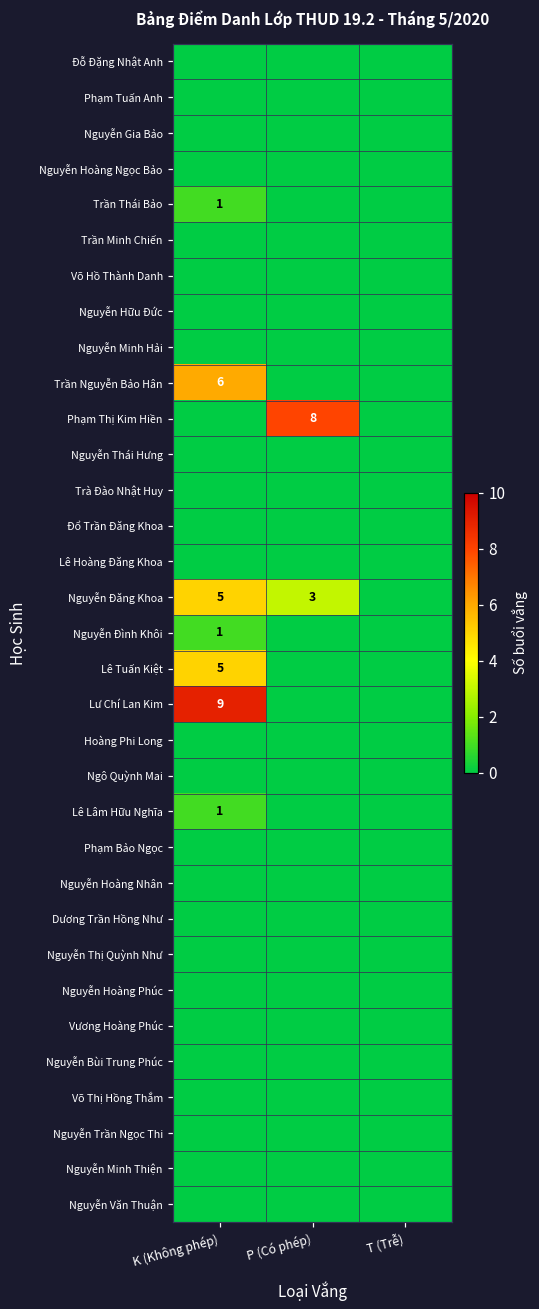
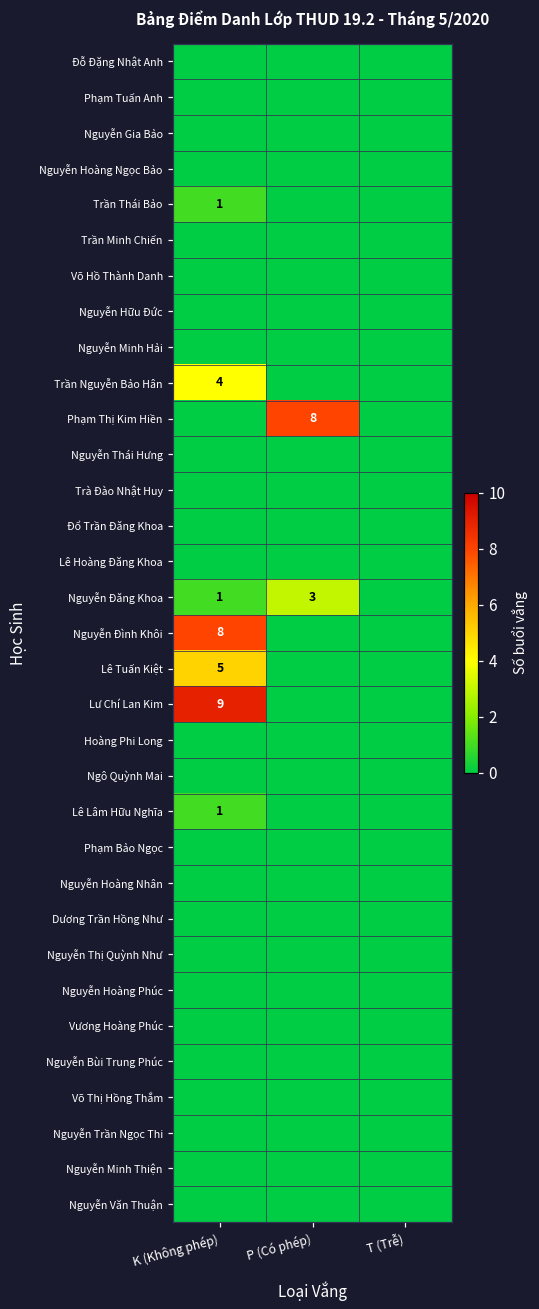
Trần Nguyễn Bảo Hân, K (Không phép): 6 -> 4
Nguyễn Đăng Khoa, K (Không phép): 5 -> 1
Nguyễn Đình Khôi, K (Không phép): 1 -> 8
